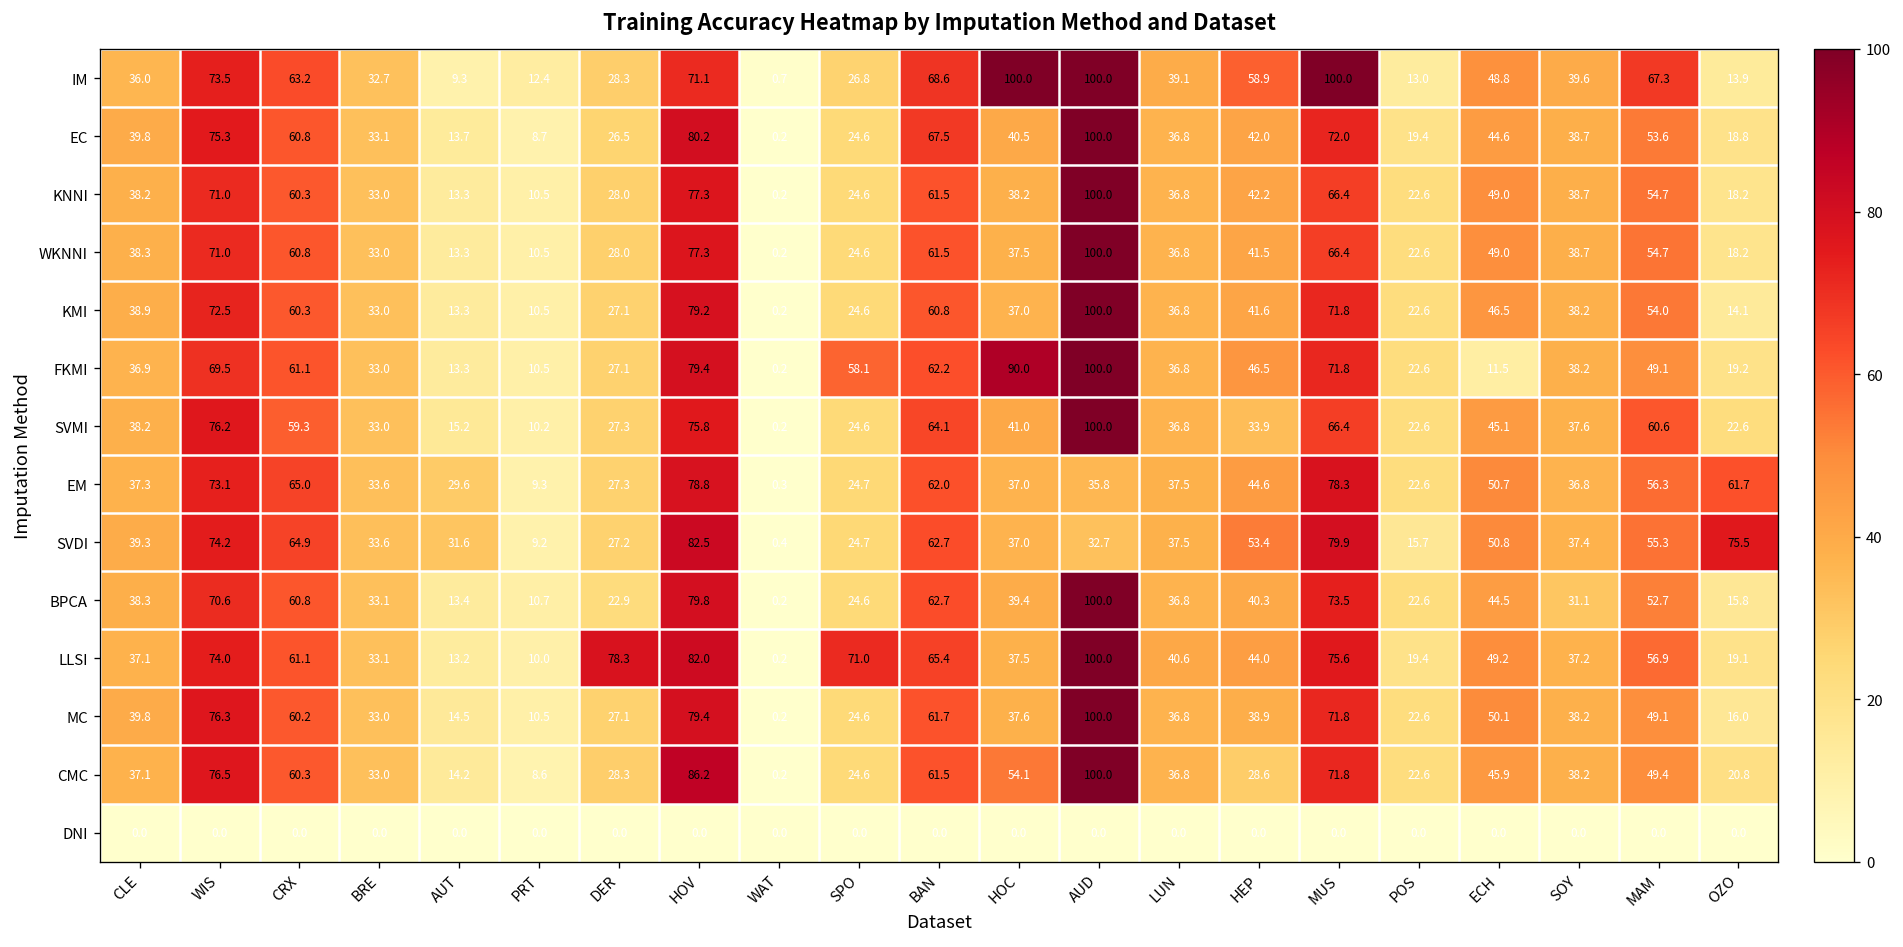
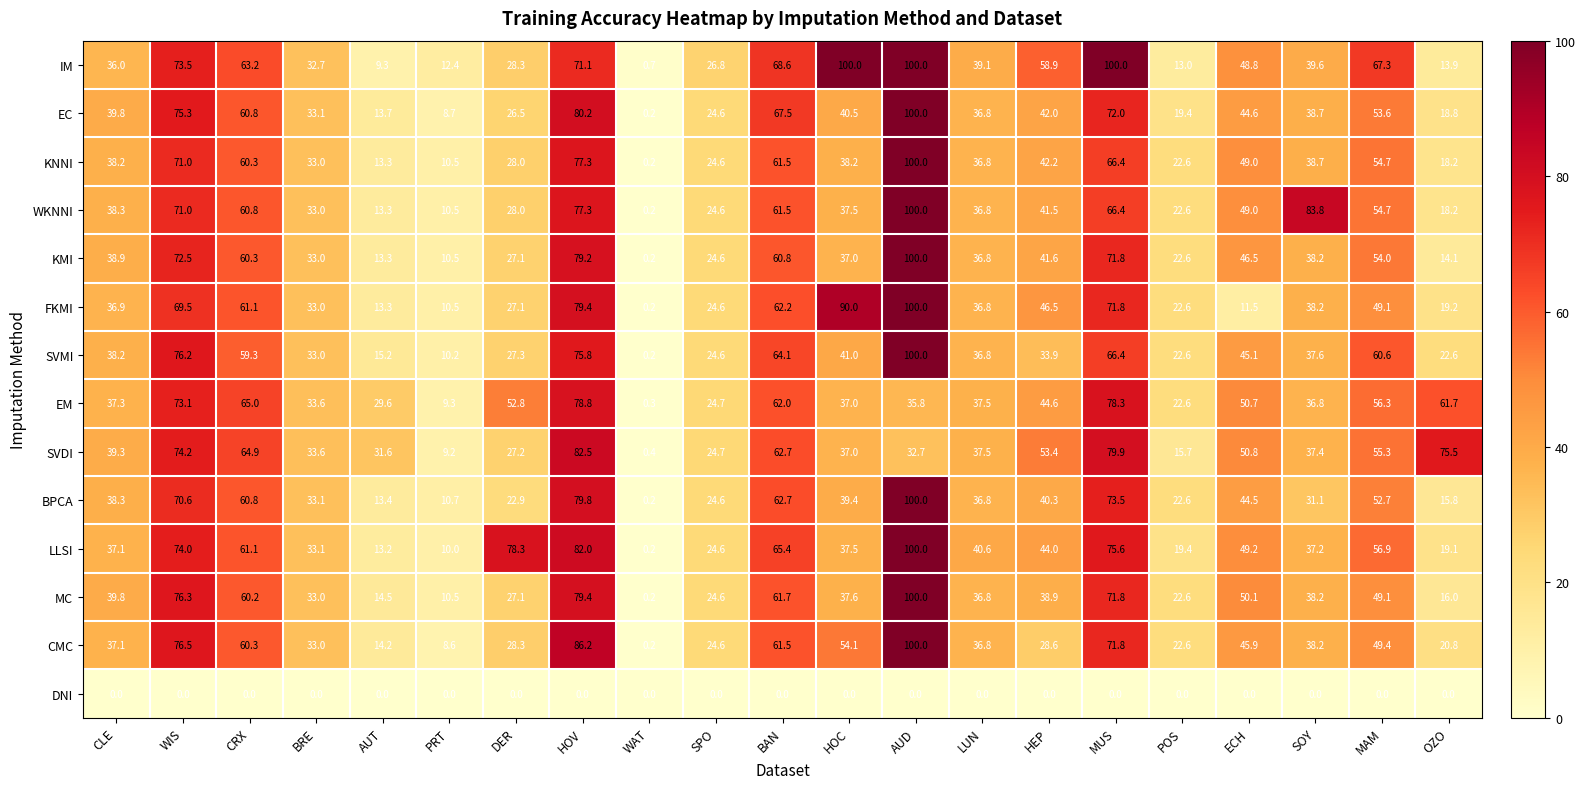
WKNNI, SOY: 38.7 -> 83.8
FKMI, SPO: 58.1 -> 24.6
EM, DER: 27.3 -> 52.8
LLSI, SPO: 71.0 -> 24.6
